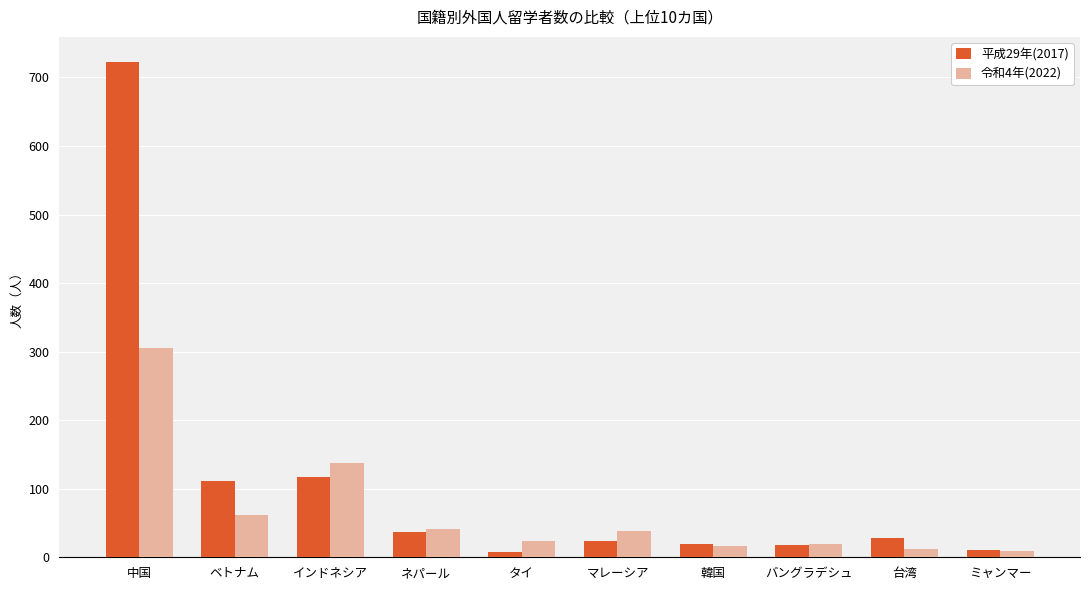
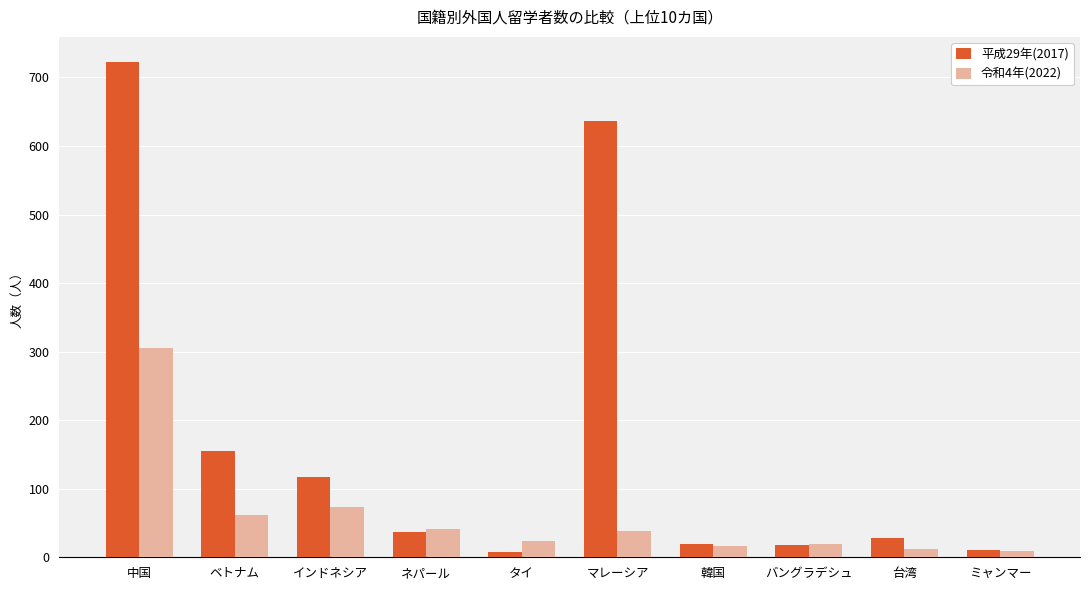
平成29年(2017), ベトナム: 110 -> 160
令和4年(2022), インドネシア: 140 -> 70
平成29年(2017), マレーシア: 20 -> 640
